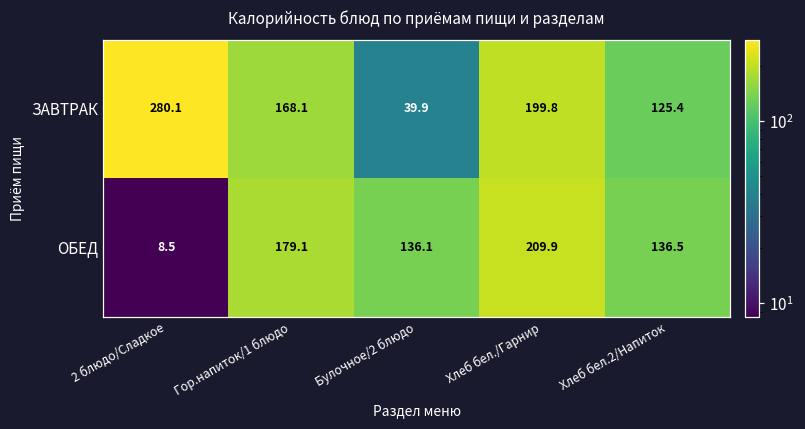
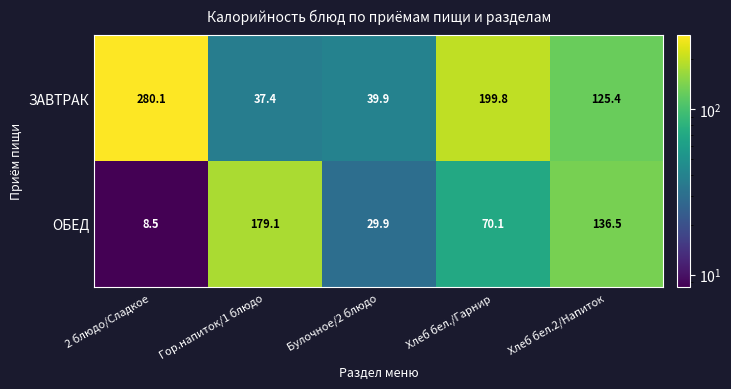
ЗАВТРАК, Гор.напиток/1 блюдо: 168.1 -> 37.4
ОБЕД, Булочное/2 блюдо: 136.1 -> 29.9
ОБЕД, Хлеб бел./Гарнир: 209.9 -> 70.1
